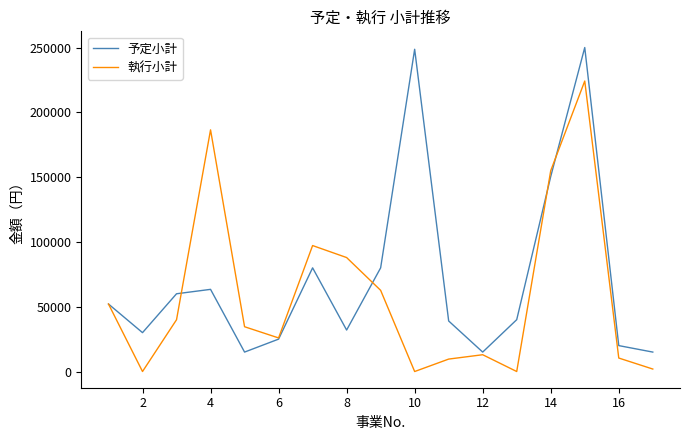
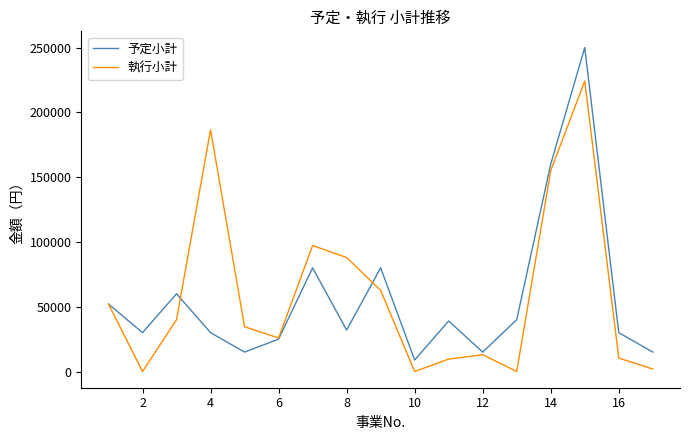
予定小計, 4: 63000 -> 30000
予定小計, 10: 249000 -> 9000
予定小計, 14: 150000 -> 160000
予定小計, 16: 20000 -> 30000
